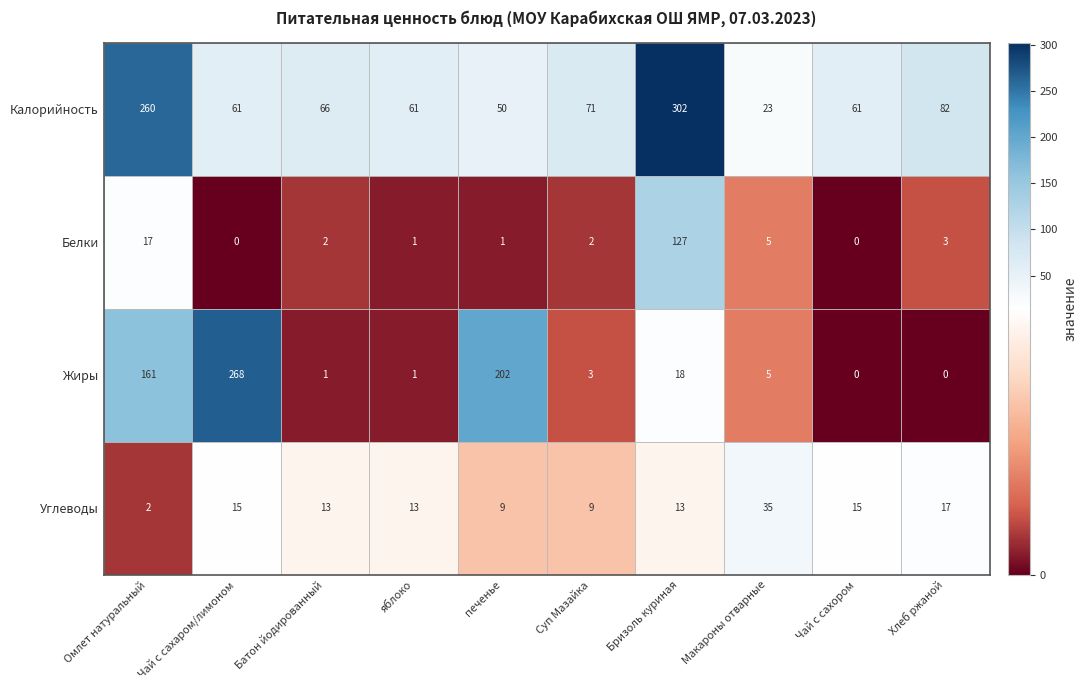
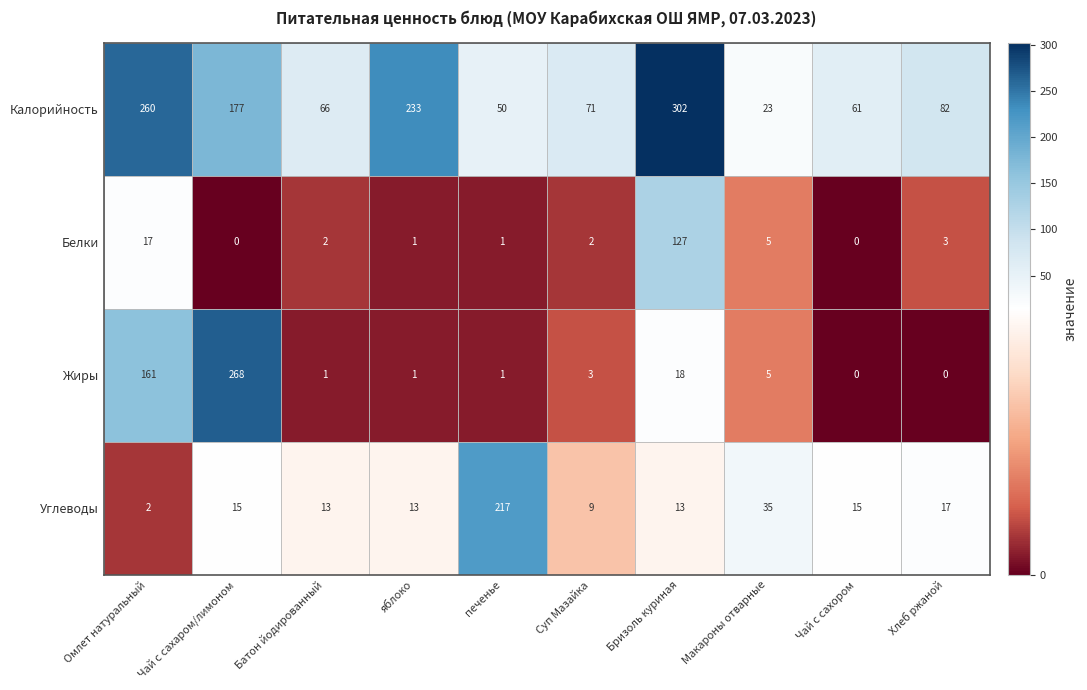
Калорийность, Чай с сахаром/лимоном: 61 -> 177
Калорийность, яблоко: 61 -> 233
Жиры, печенье: 202 -> 1
Углеводы, печенье: 9 -> 217
